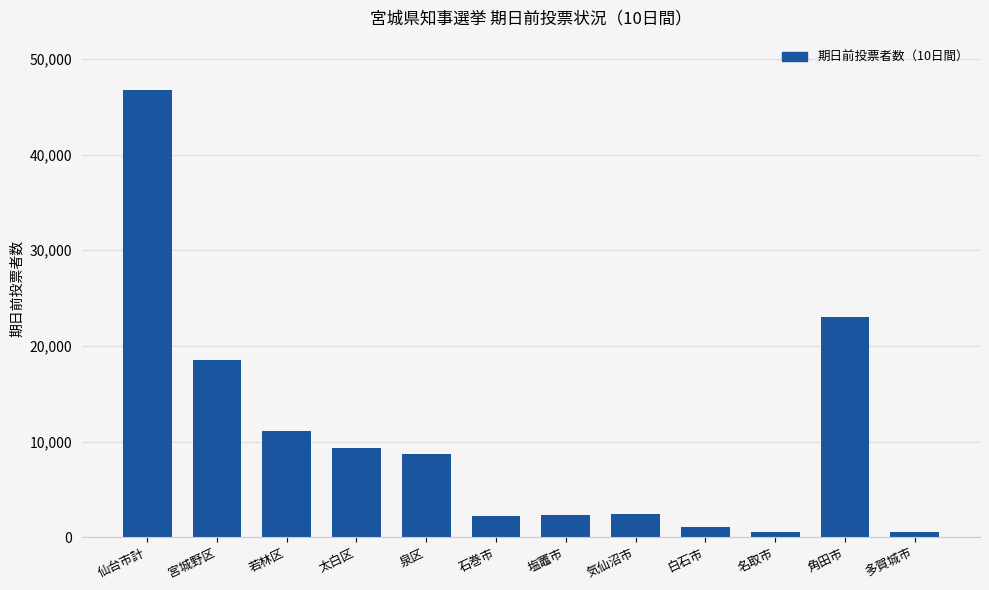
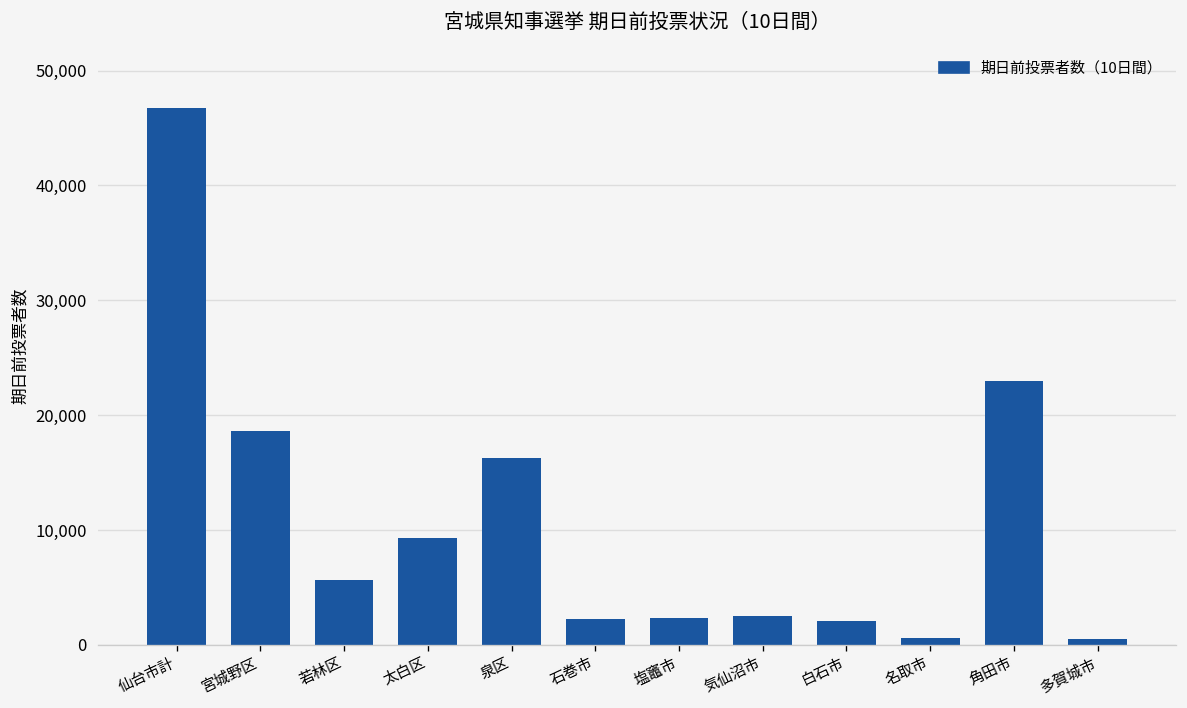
若林区: 11,000 -> 6,000
泉区: 9,000 -> 16,000
白石市: 1,000 -> 2,000
